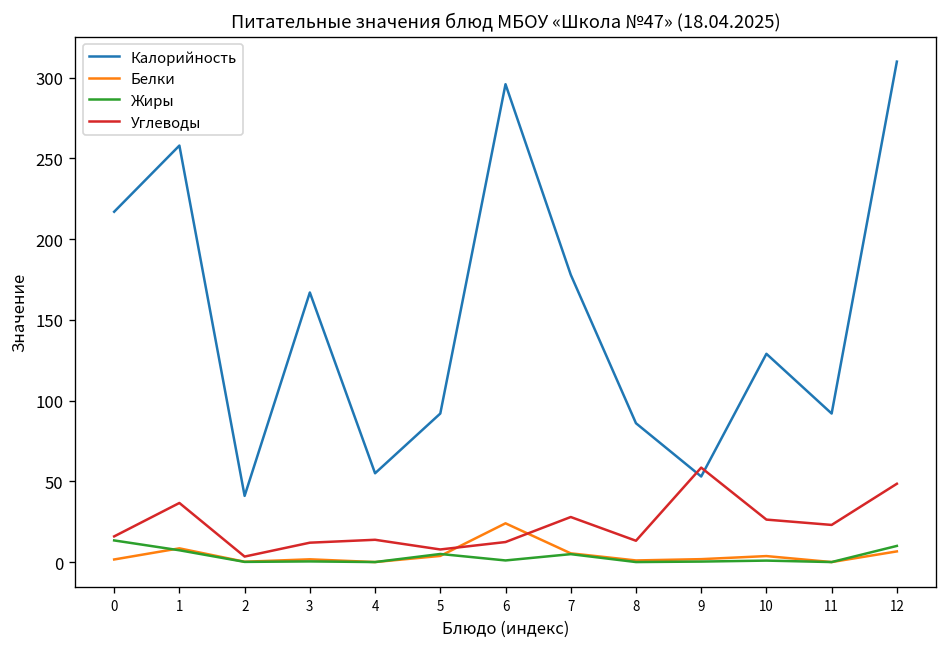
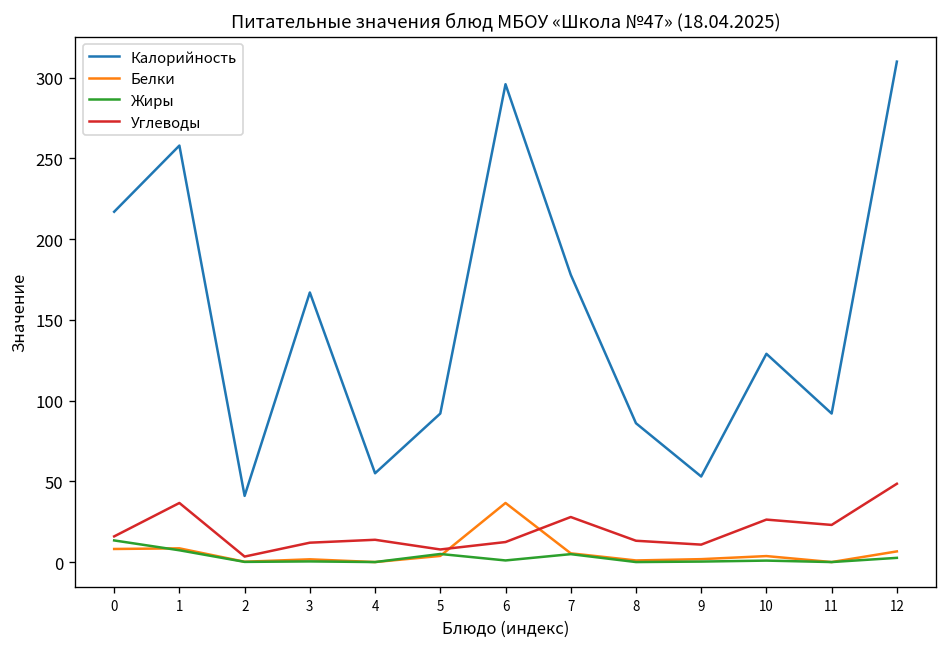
Белки, 0: 2 -> 8
Белки, 6: 24 -> 37
Углеводы, 9: 59 -> 11
Жиры, 12: 10 -> 3
